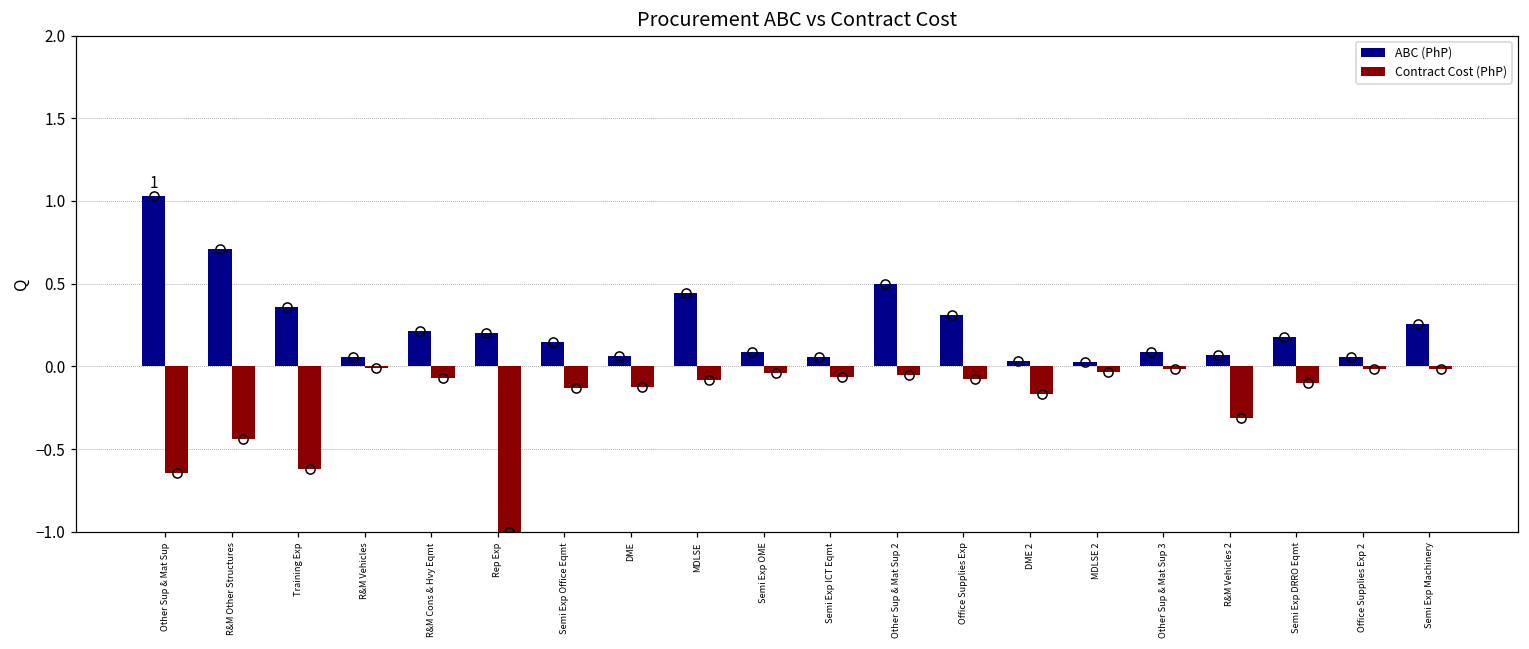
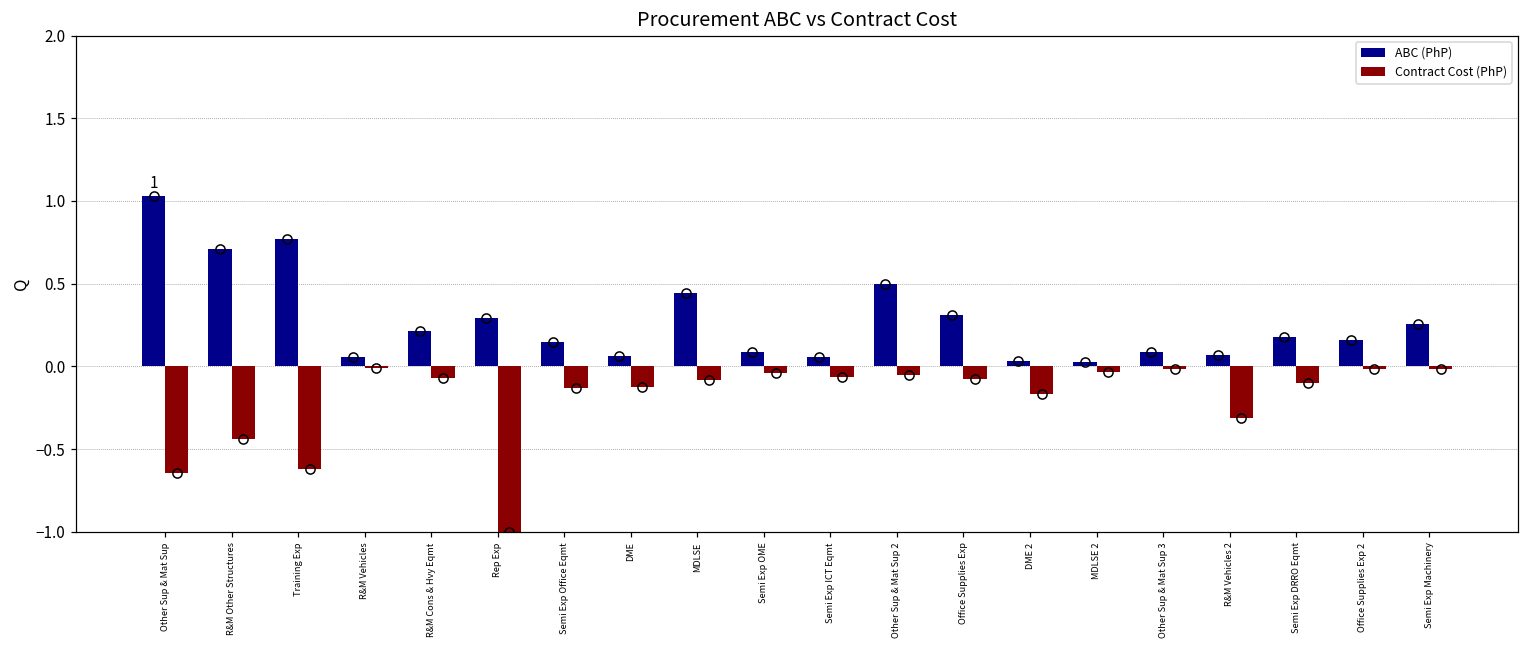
ABC (PhP), Training Exp: 0.36 -> 0.77
ABC (PhP), Rep Exp: 0.20 -> 0.29
ABC (PhP), Office Supplies Exp 2: 0.05 -> 0.16
